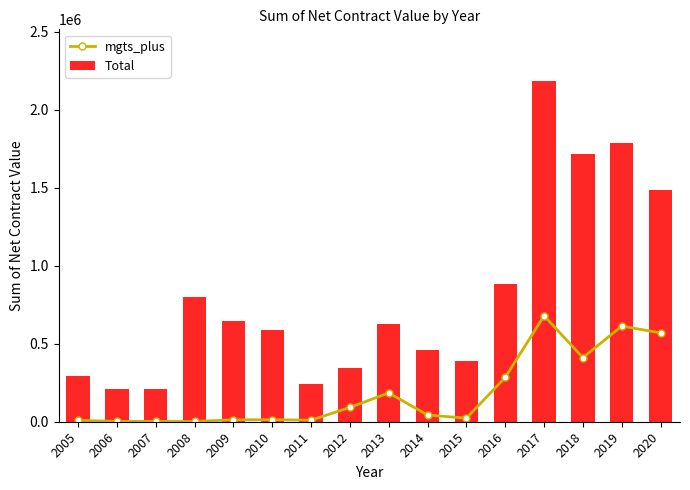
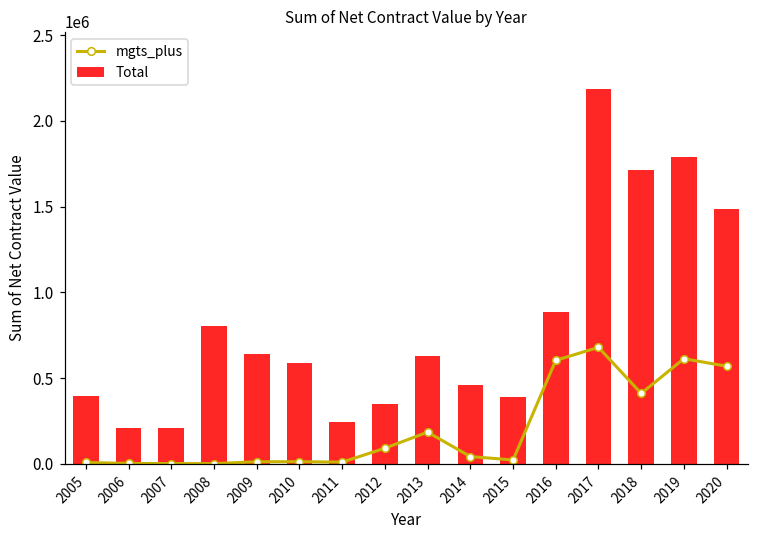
Total, 2005: 290000 -> 390000
mgts_plus, 2016: 280000 -> 600000
